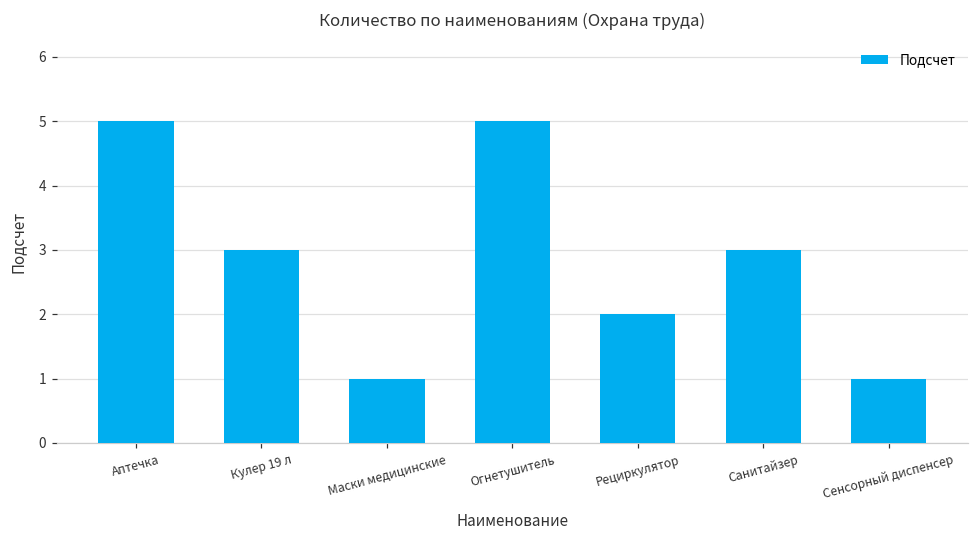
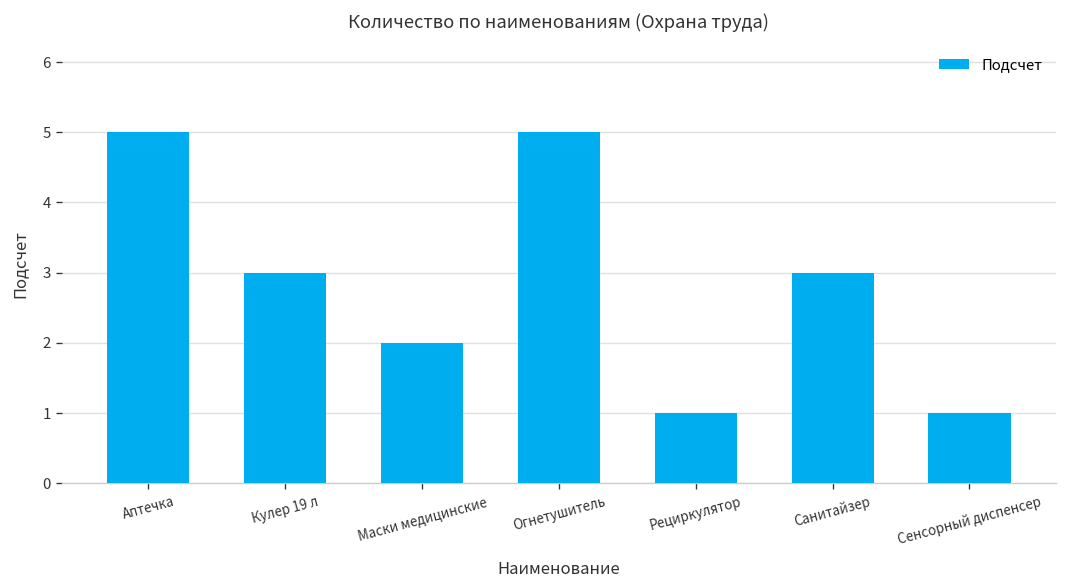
Маски медицинские: 1 -> 2
Рециркулятор: 2 -> 1
